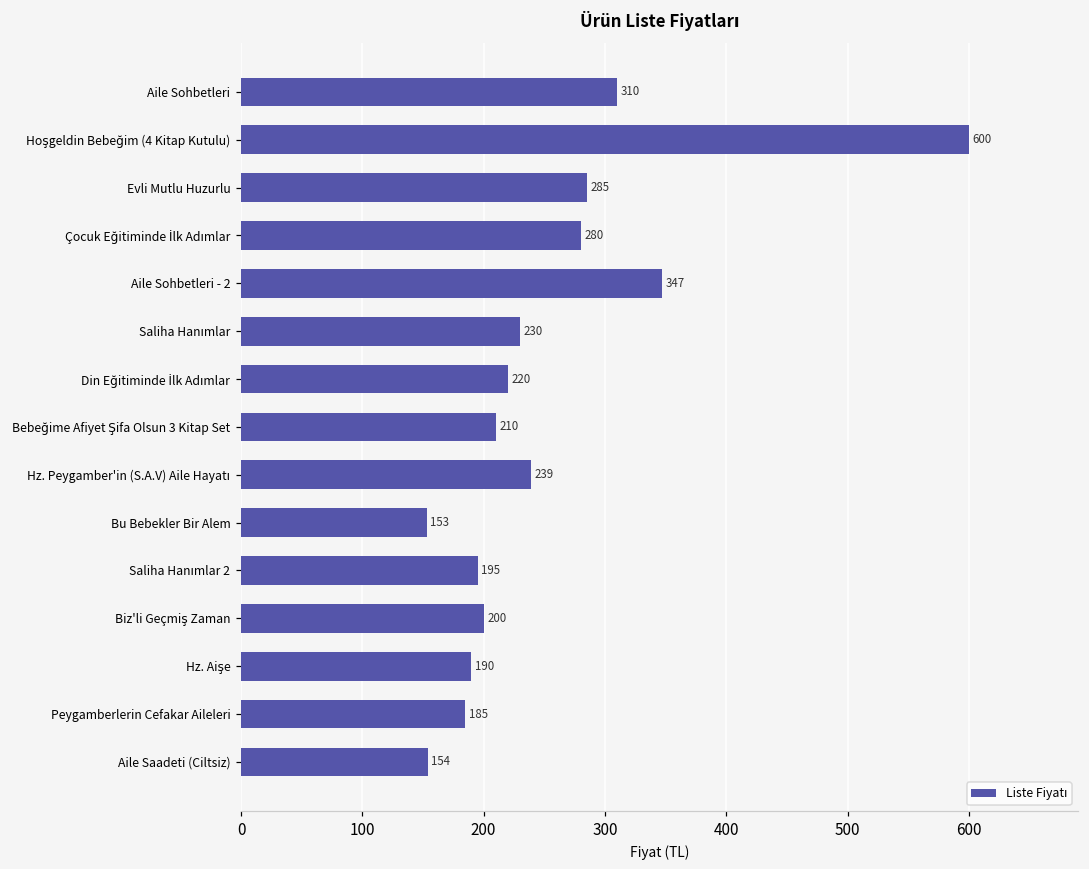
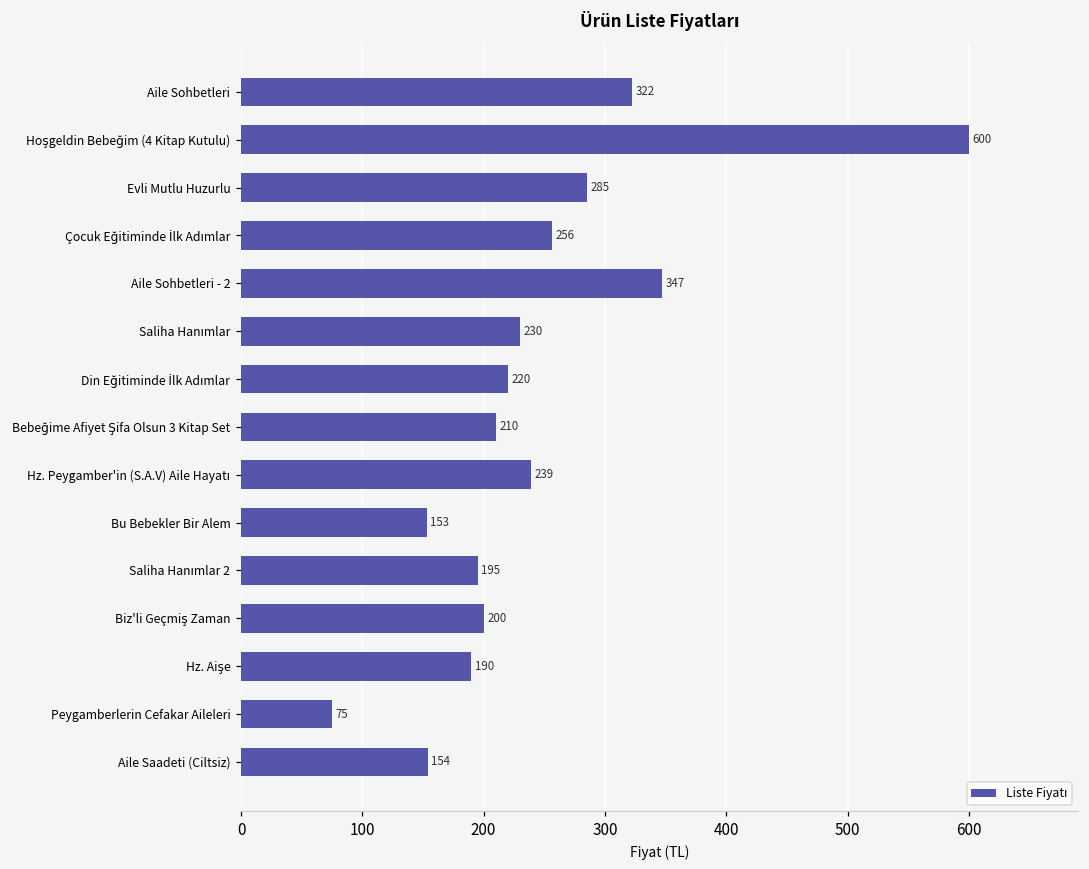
Aile Sohbetleri: 310 -> 322
Çocuk Eğitiminde İlk Adımlar: 280 -> 256
Peygamberlerin Cefakar Aileleri: 185 -> 75
